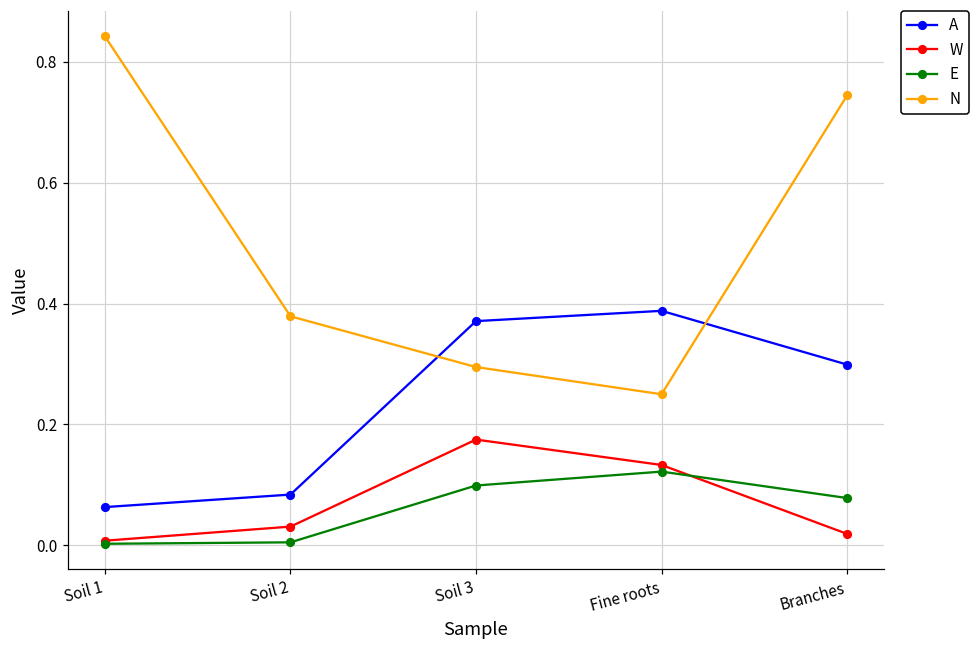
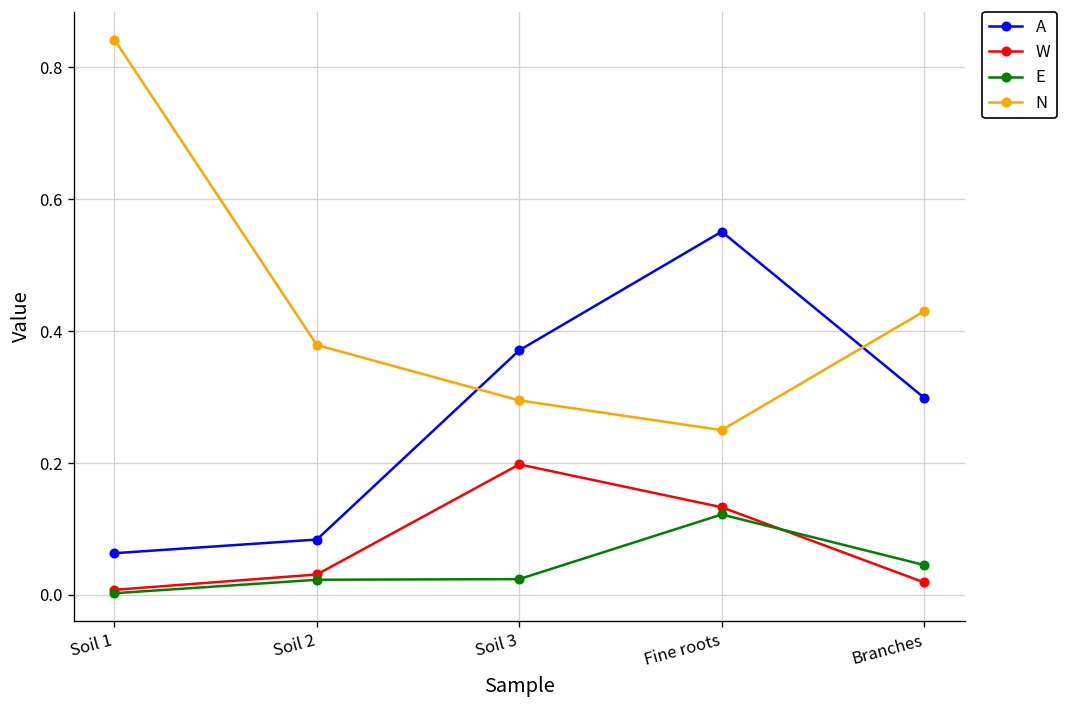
E, Soil 2: 0.01 -> 0.02
W, Soil 3: 0.18 -> 0.20
E, Soil 3: 0.10 -> 0.02
A, Fine roots: 0.39 -> 0.55
E, Branches: 0.08 -> 0.05
N, Branches: 0.74 -> 0.43
